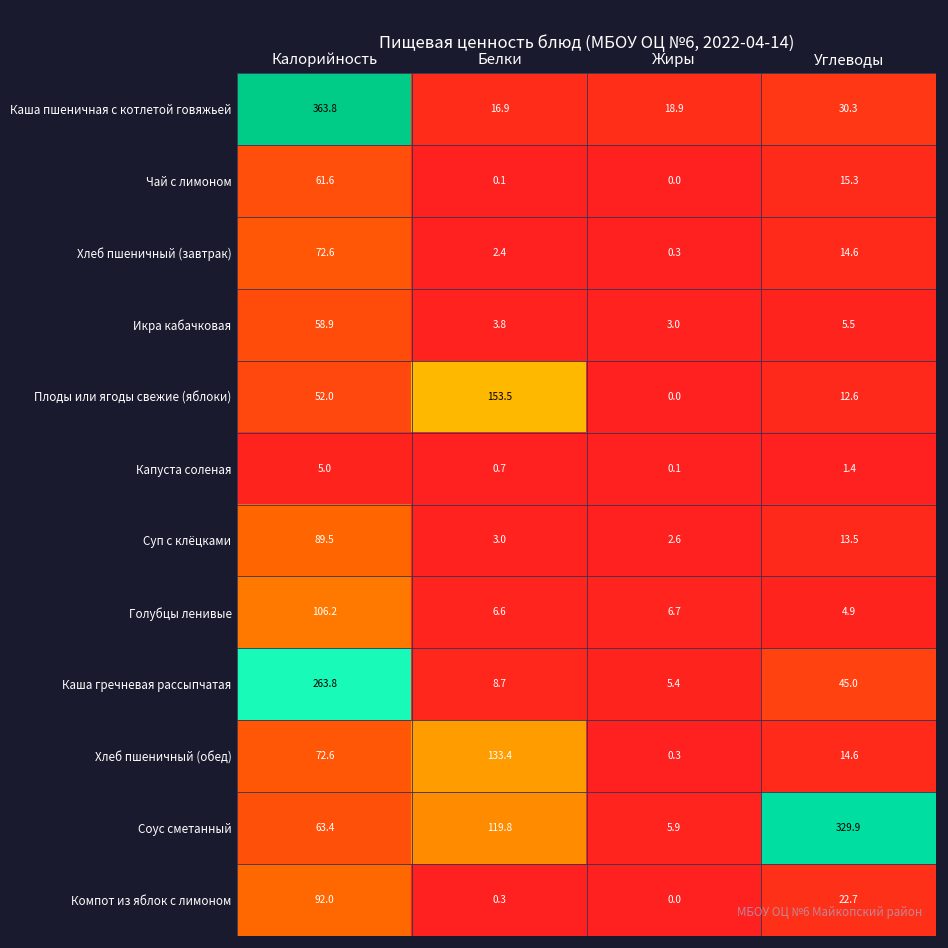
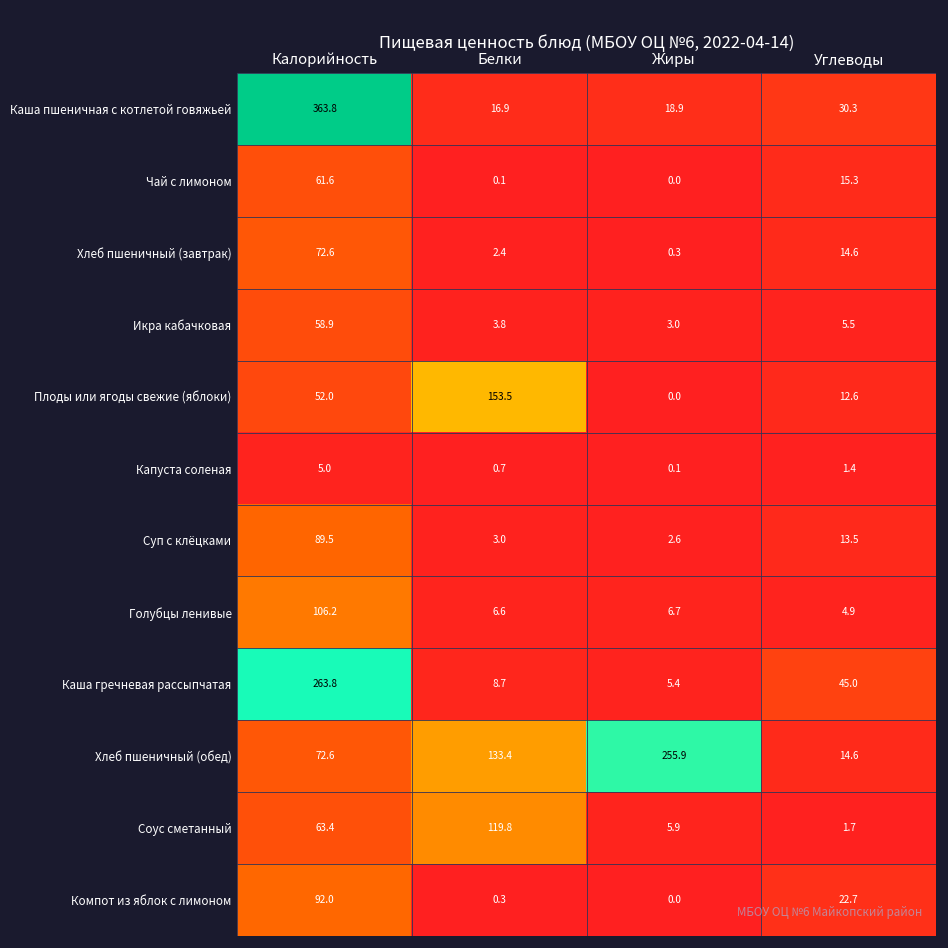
Хлеб пшеничный (обед), Жиры: 0.3 -> 255.9
Соус сметанный, Углеводы: 329.9 -> 1.7
